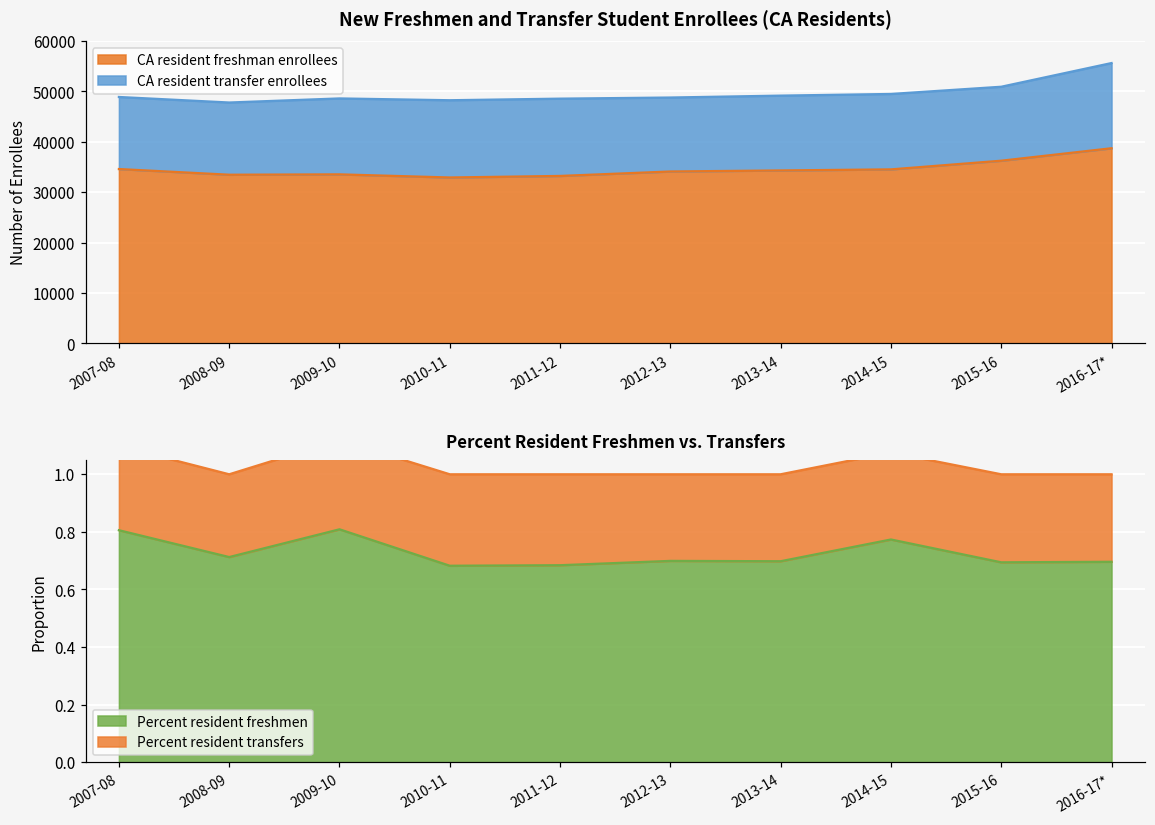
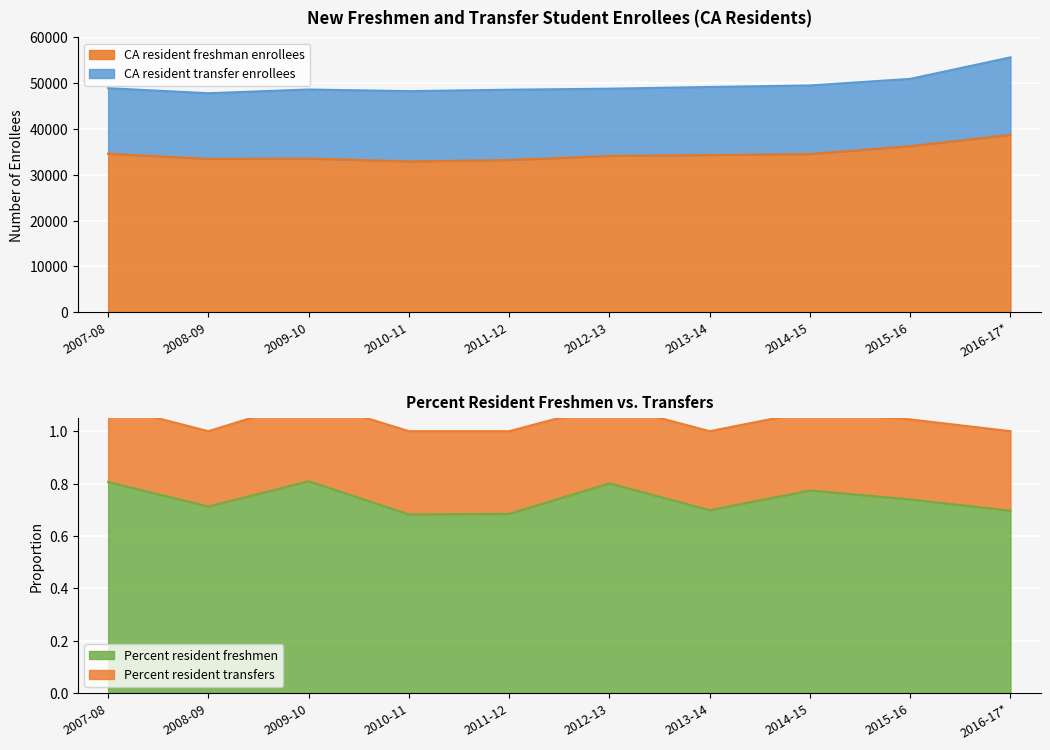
Percent Resident Freshmen vs. Transfers, Percent resident freshmen, 2012-13: 0.70 -> 0.80
Percent Resident Freshmen vs. Transfers, Percent resident freshmen, 2015-16: 0.69 -> 0.74
